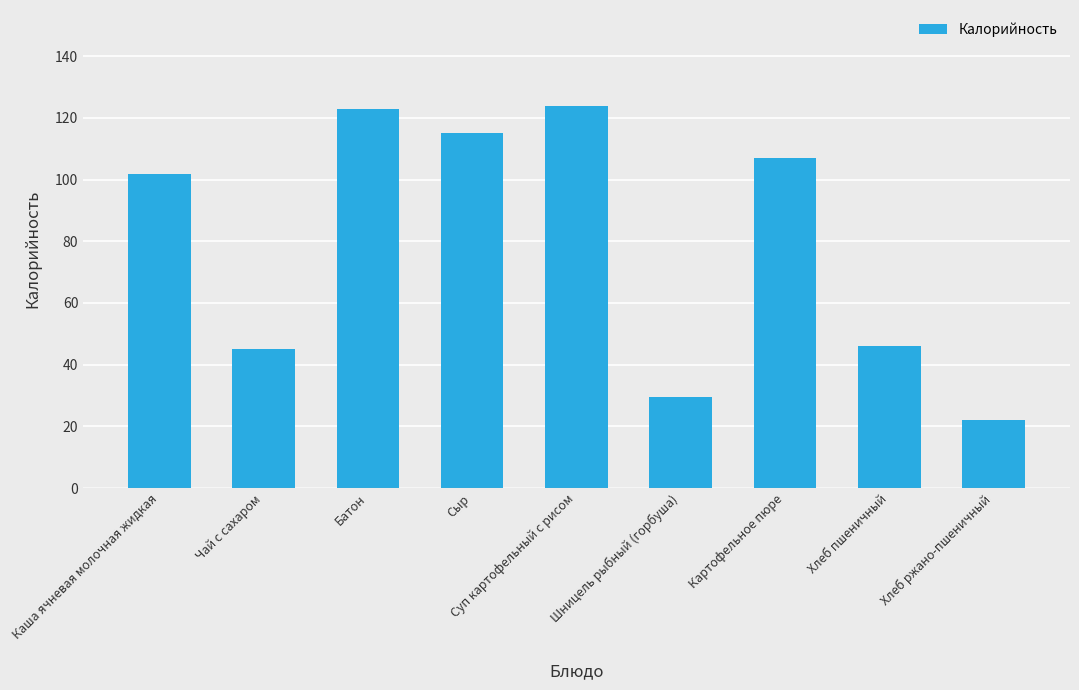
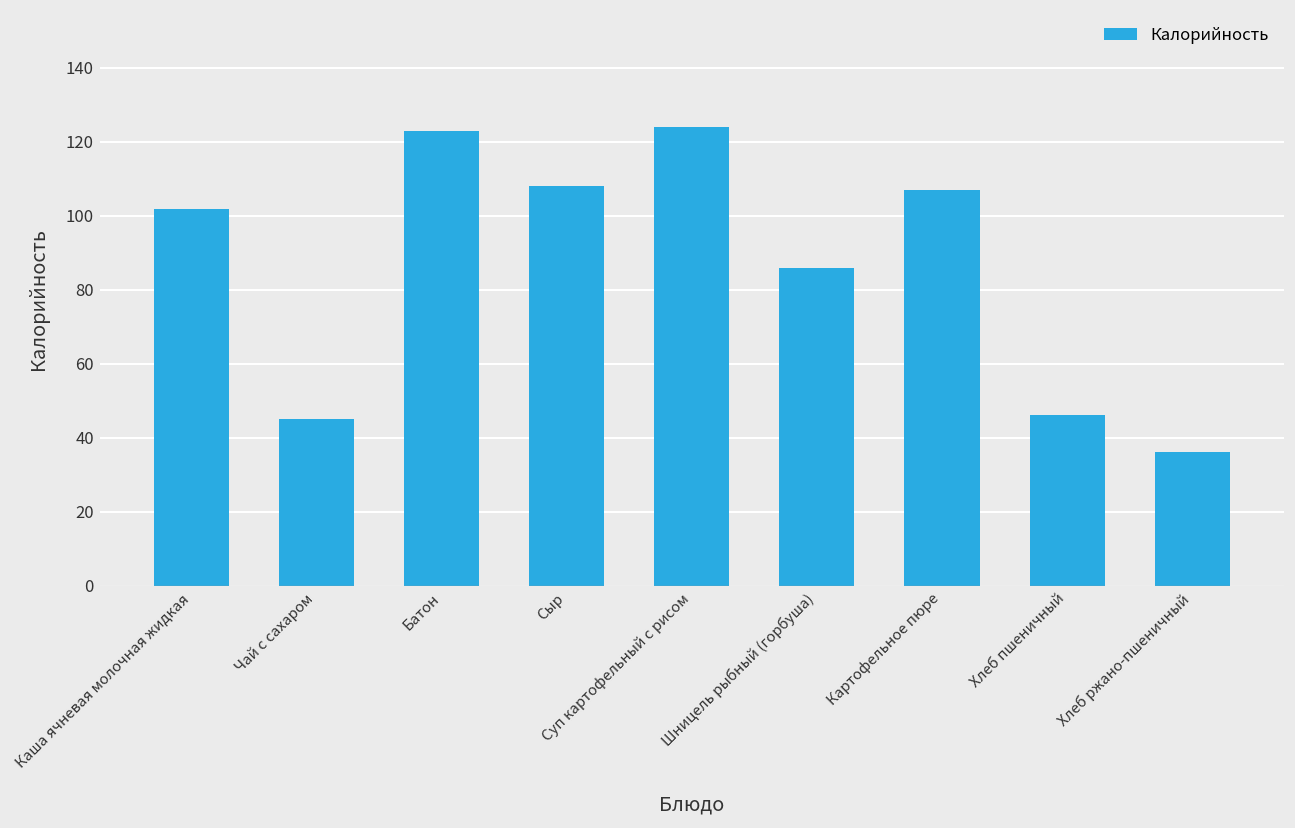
Сыр: 115 -> 108
Шницель рыбный (горбуша): 30 -> 86
Хлеб ржано-пшеничный: 22 -> 36
